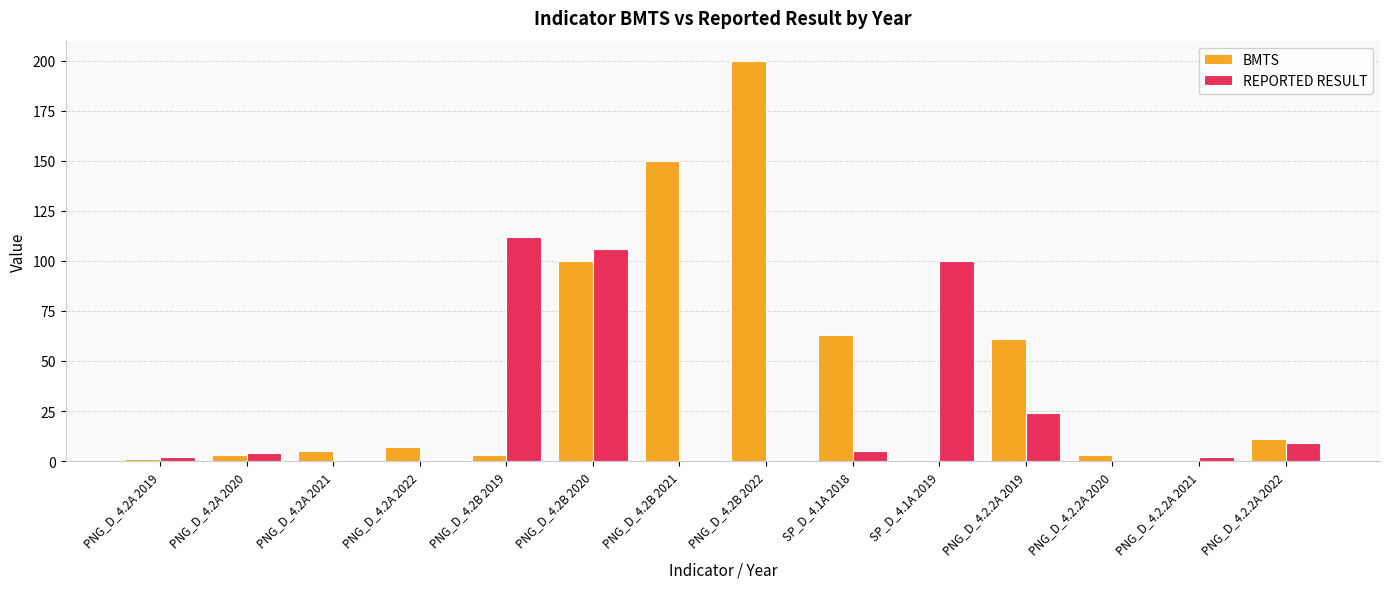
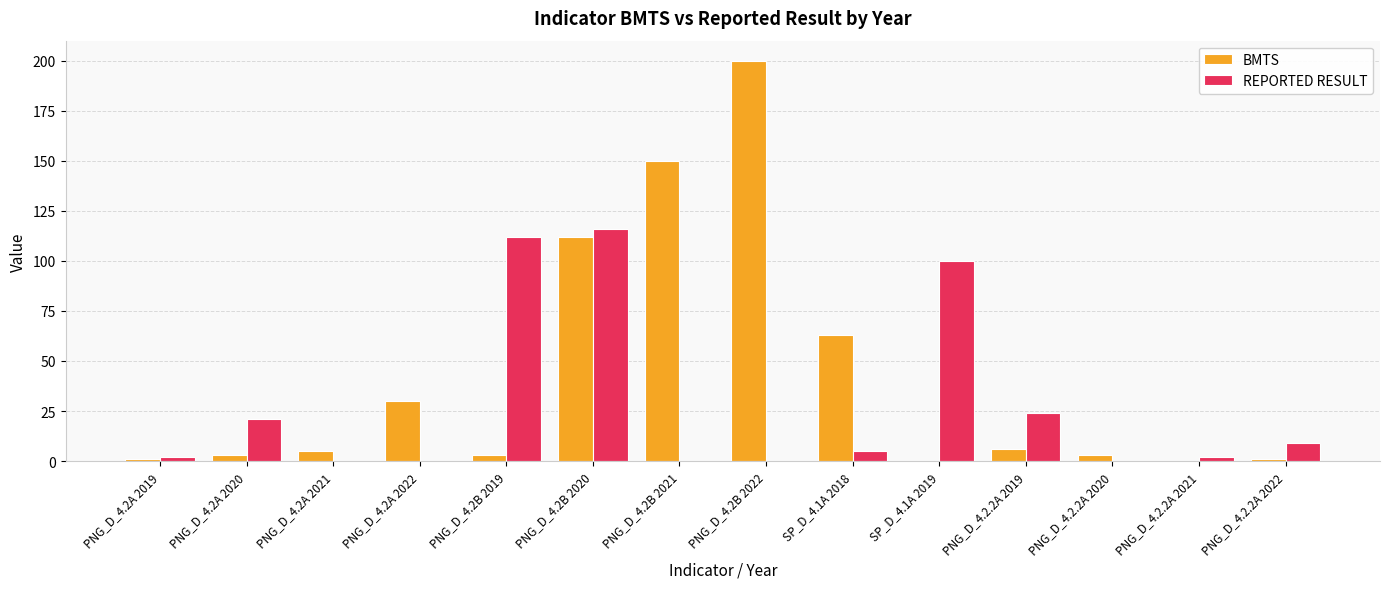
REPORTED RESULT, PNG_D_4.2A 2020: 4 -> 21
BMTS, PNG_D_4.2A 2022: 7 -> 30
BMTS, PNG_D_4.2B 2020: 100 -> 112
REPORTED RESULT, PNG_D_4.2B 2020: 106 -> 116
BMTS, PNG_D_4.2.2A 2019: 61 -> 6
BMTS, PNG_D_4.2.2A 2022: 11 -> 1
